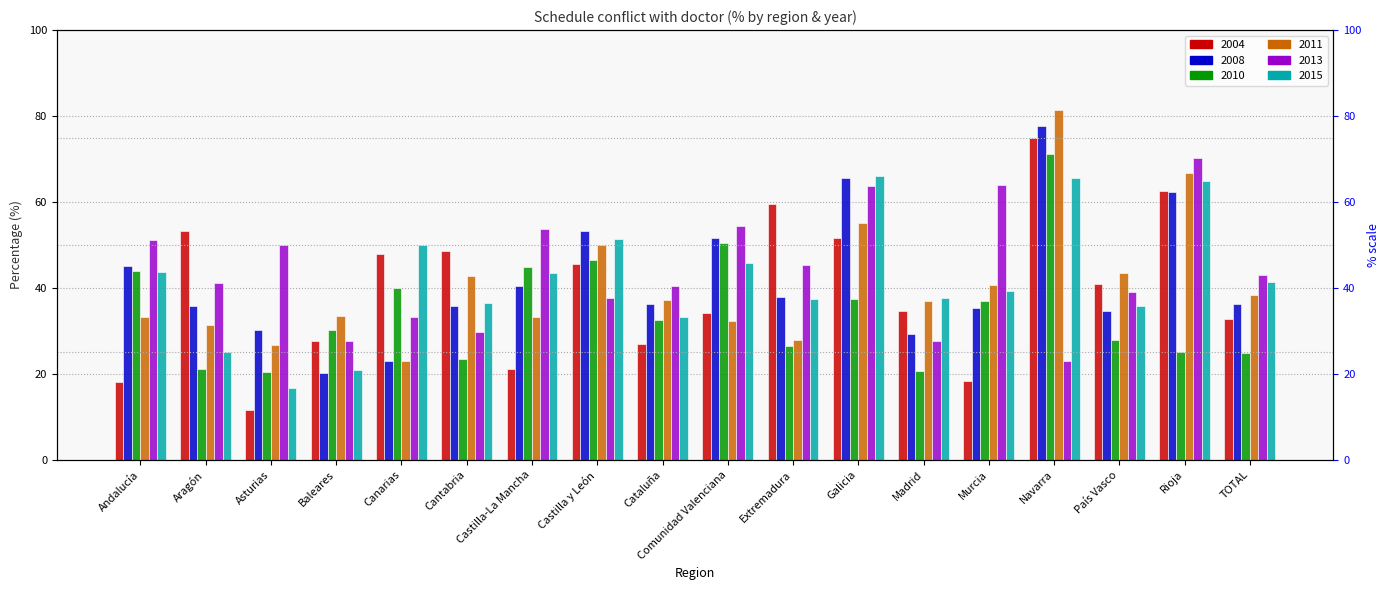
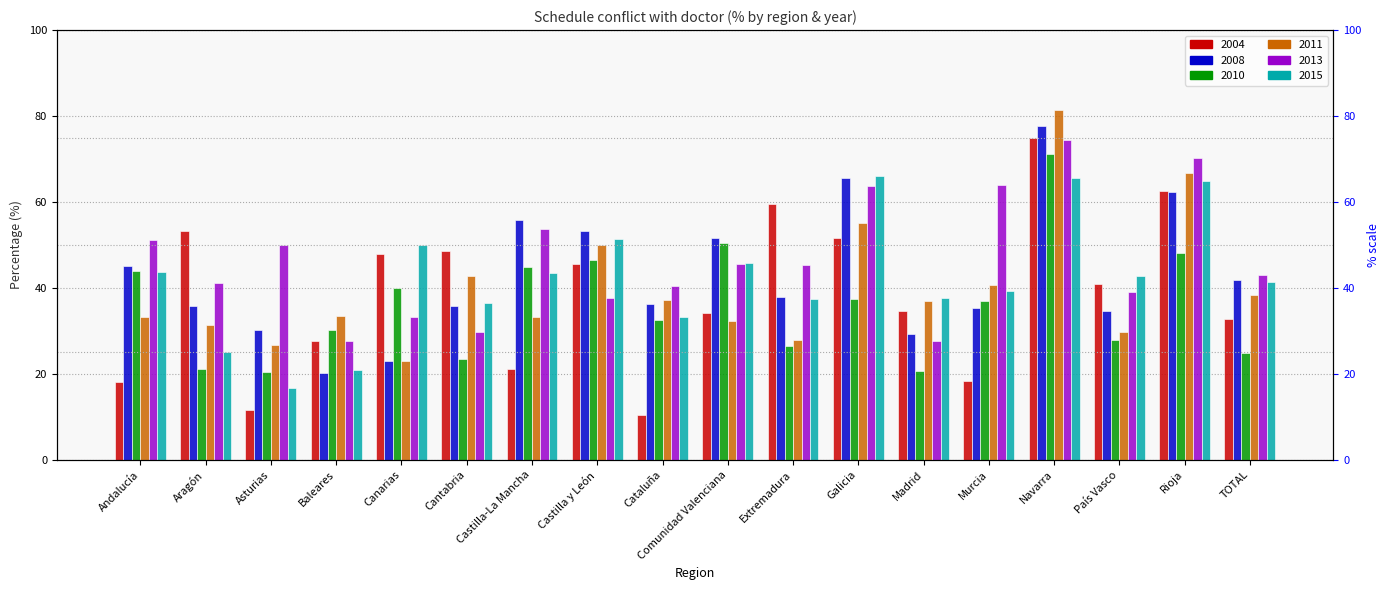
2008, Castilla-La Mancha: 41 -> 56
2004, Cataluña: 27 -> 10
2013, Comunidad Valenciana: 54 -> 46
2013, Navarra: 23 -> 74
2011, País Vasco: 43 -> 30
2015, País Vasco: 36 -> 43
2010, Rioja: 25 -> 48
2008, TOTAL: 36 -> 42
